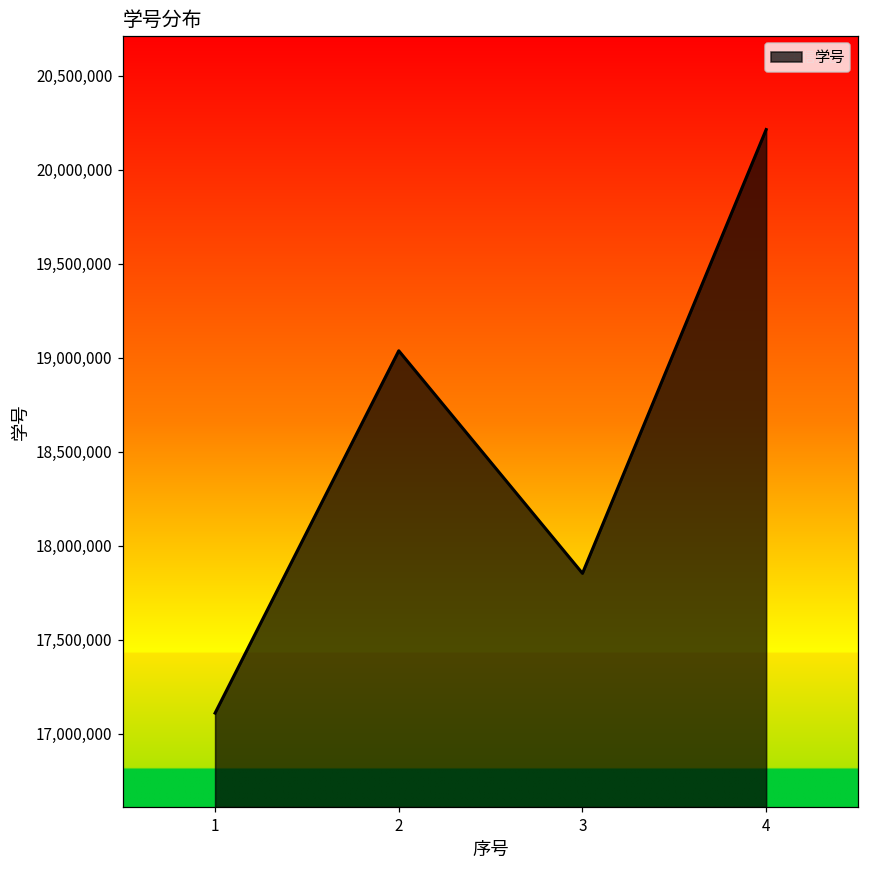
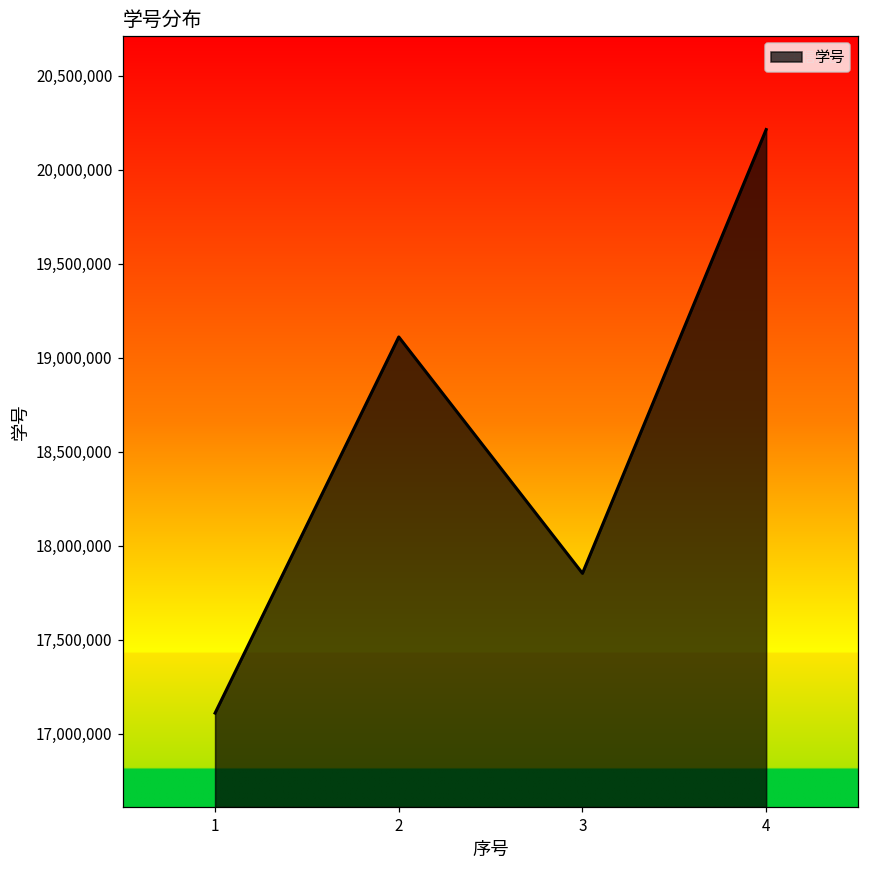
2: 19,040,000 -> 19,110,000
